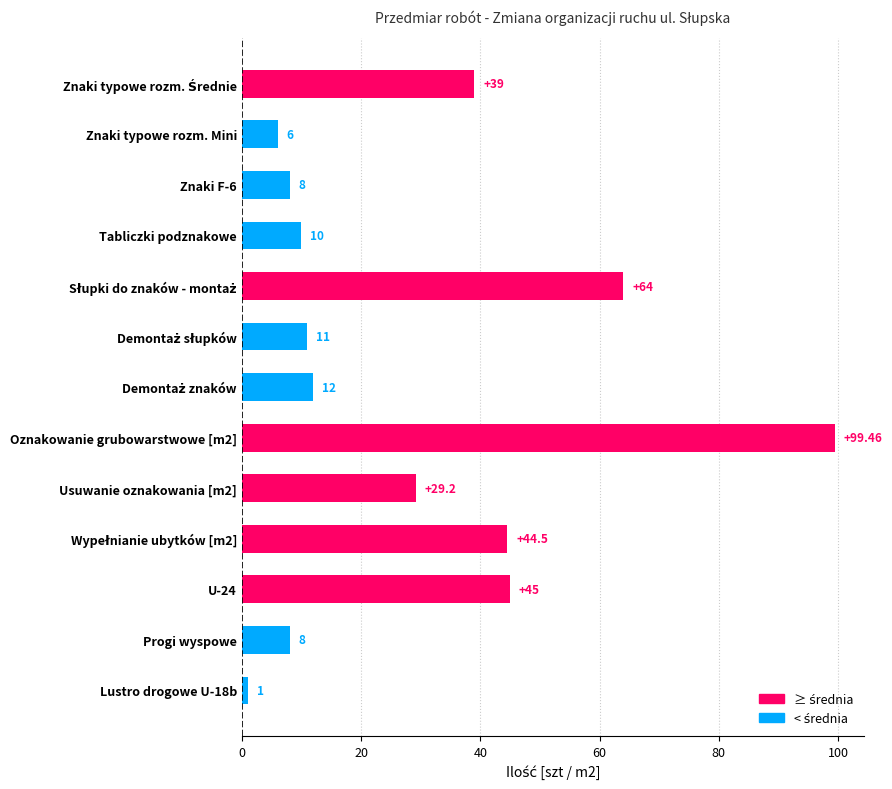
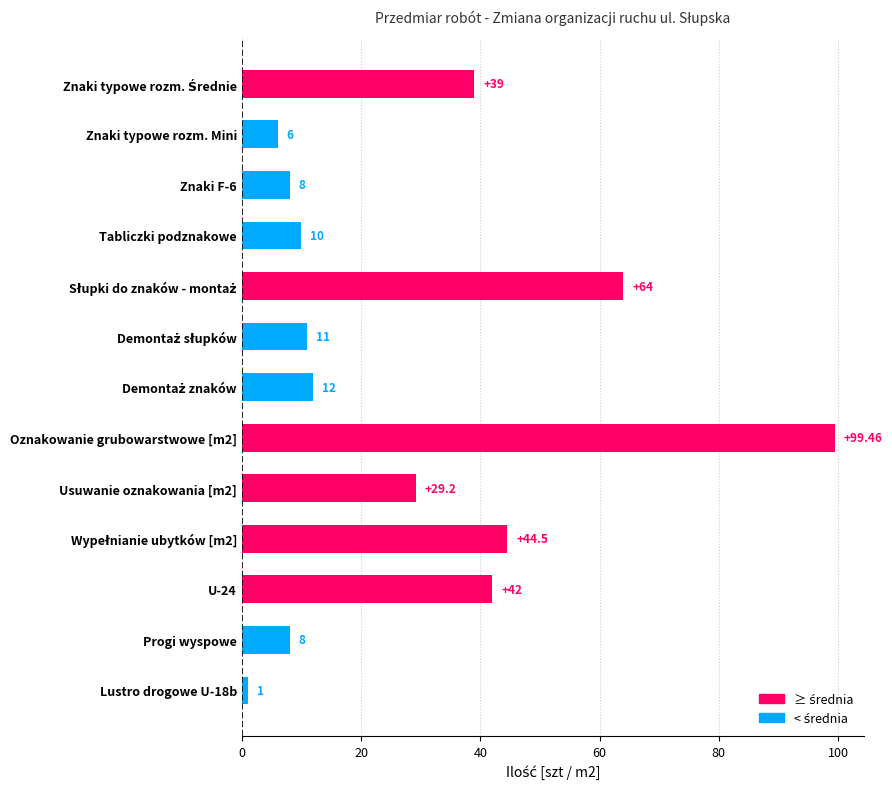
U-24: +45 -> +42
